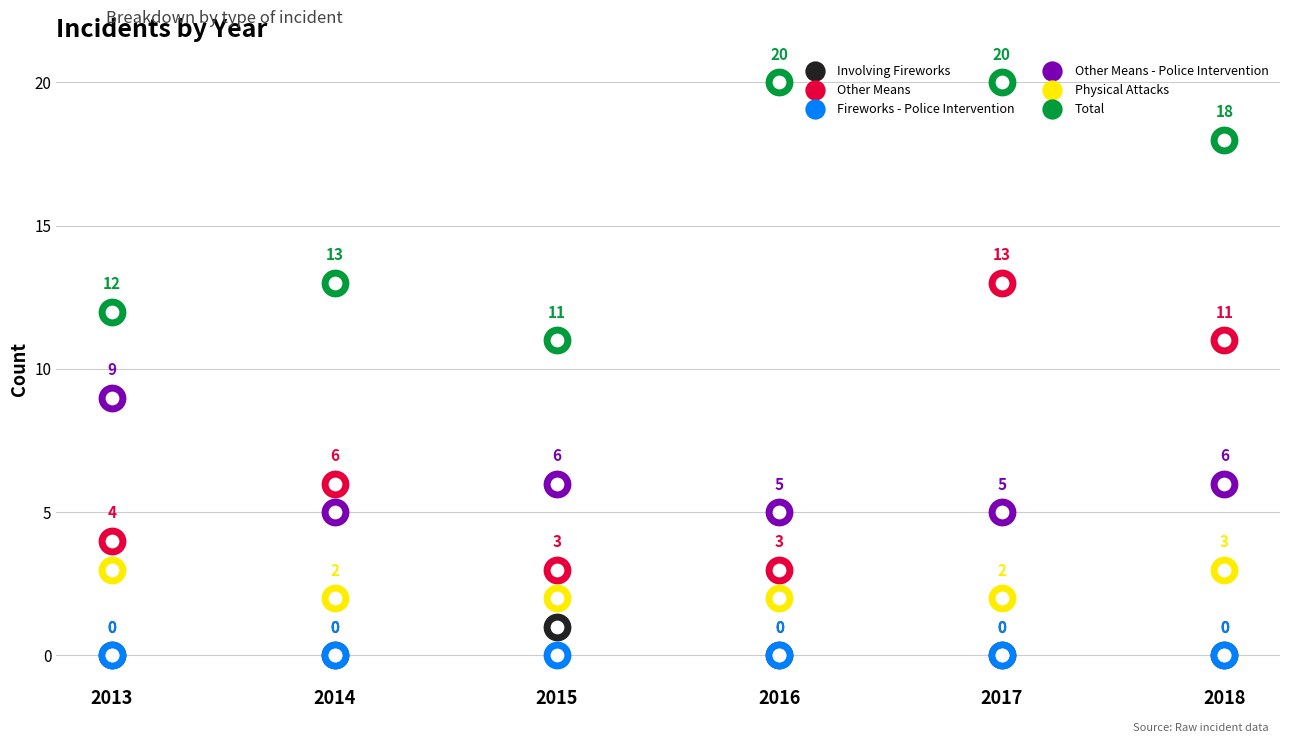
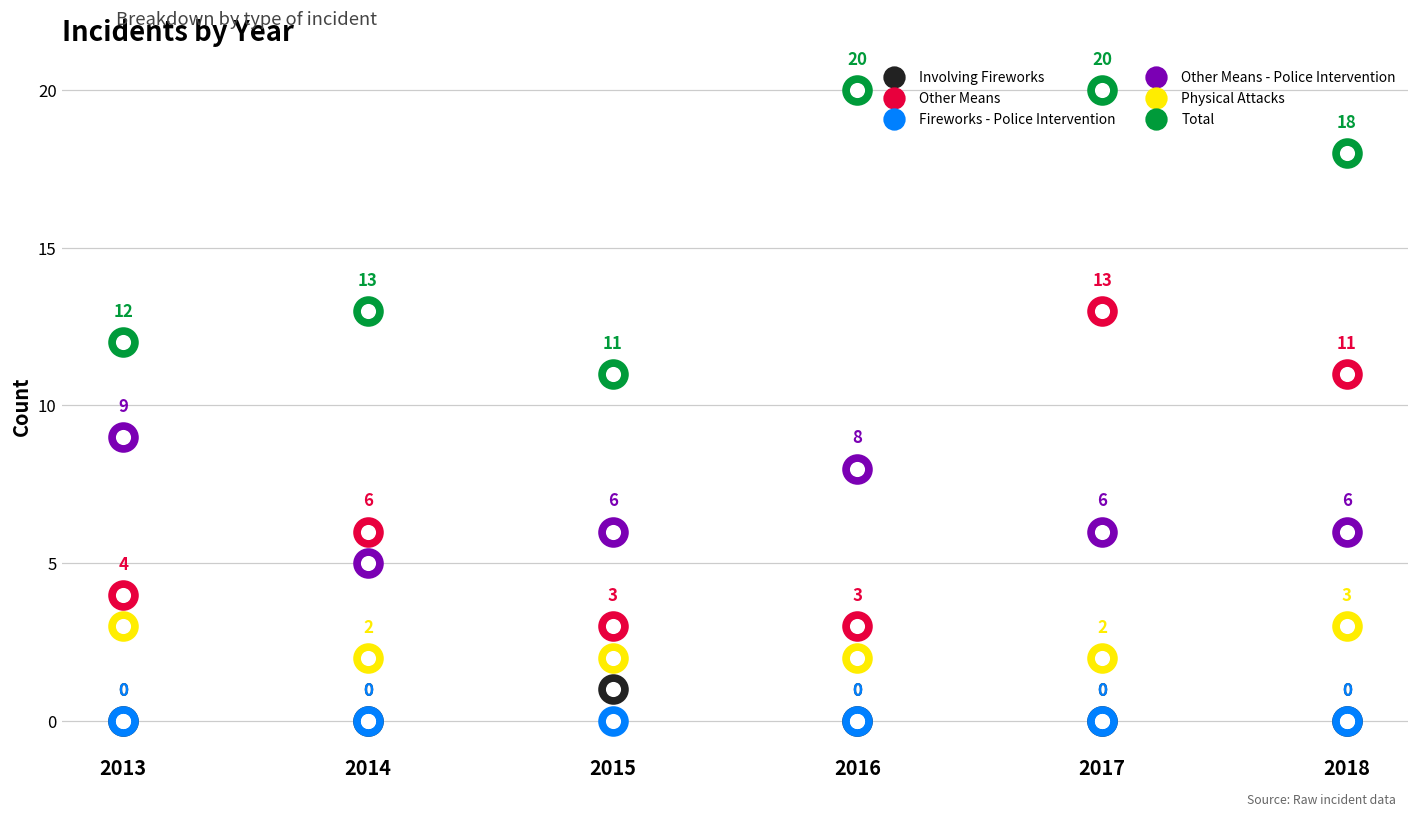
Other Means - Police Intervention, 2016: 5 -> 8
Other Means - Police Intervention, 2017: 5 -> 6
